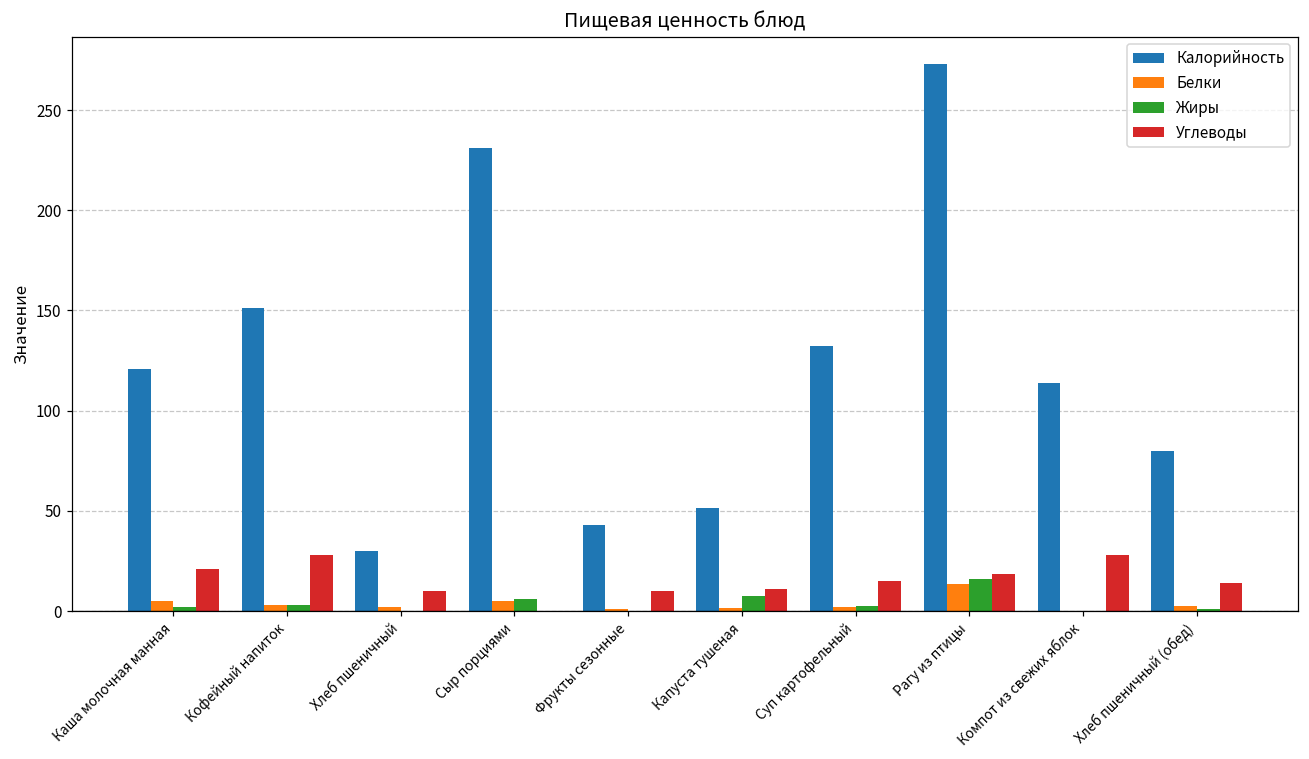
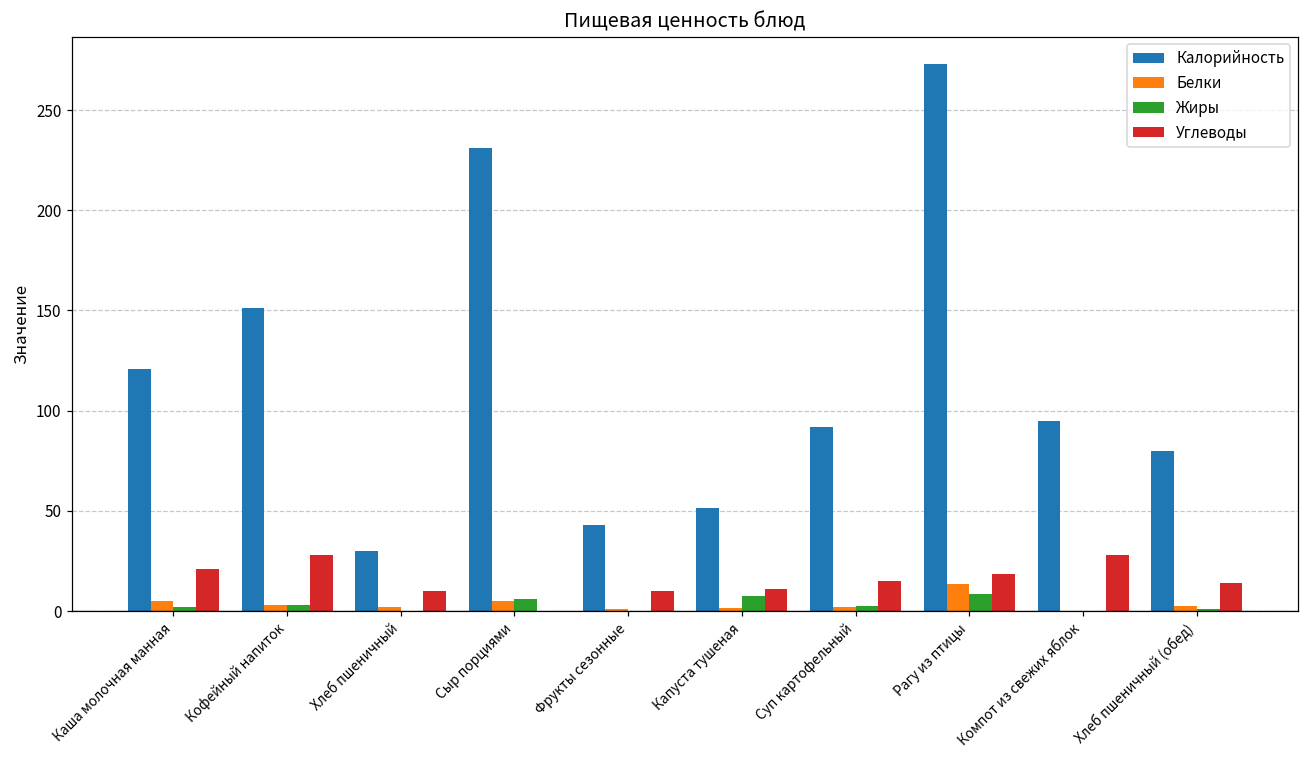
Калорийность, Суп картофельный: 132 -> 92
Жиры, Рагу из птицы: 16 -> 8
Калорийность, Компот из свежих яблок: 114 -> 95
